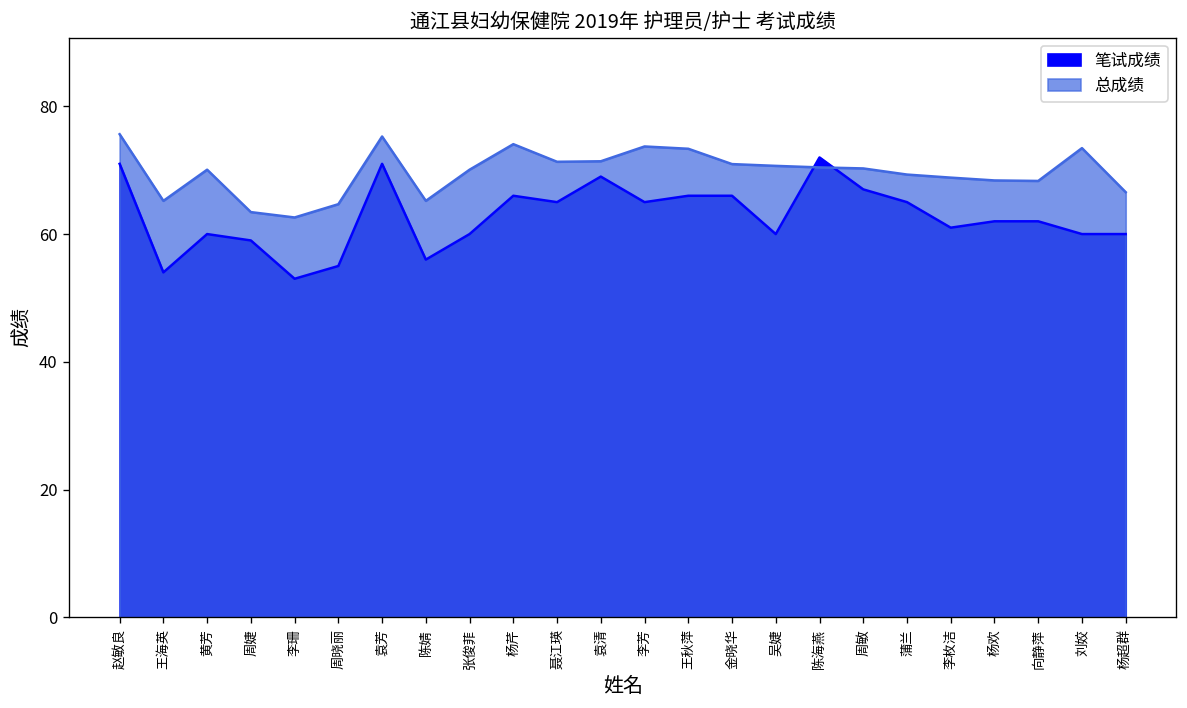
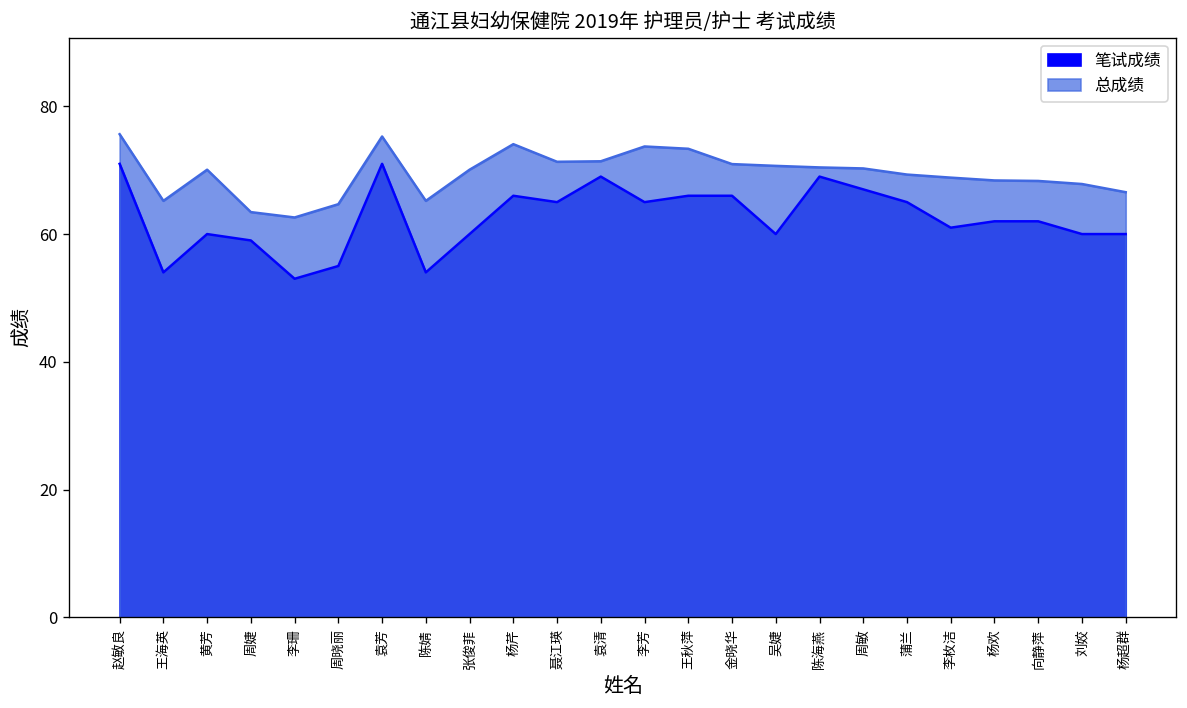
笔试成绩, 陈婧: 56 -> 54
笔试成绩, 陈海燕: 72 -> 69
总成绩, 刘姣: 73 -> 68
